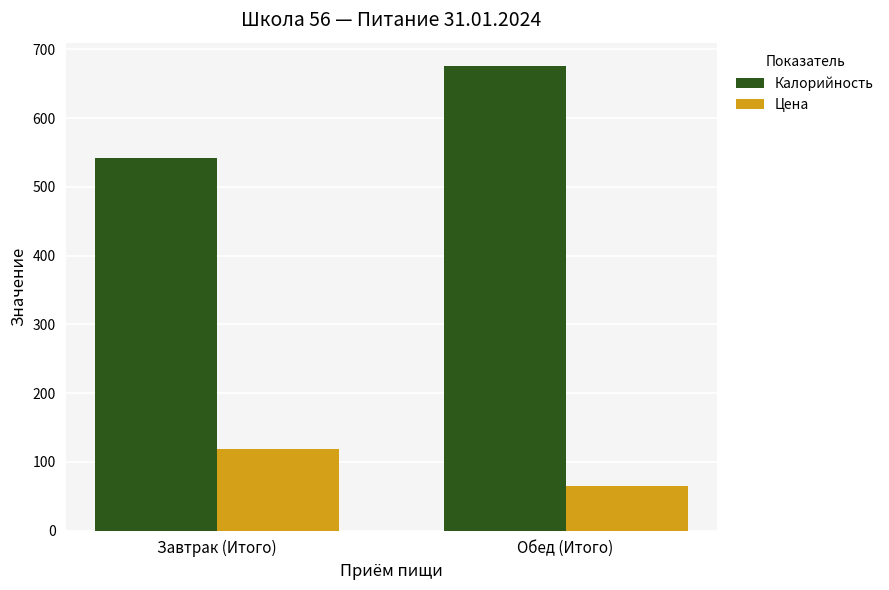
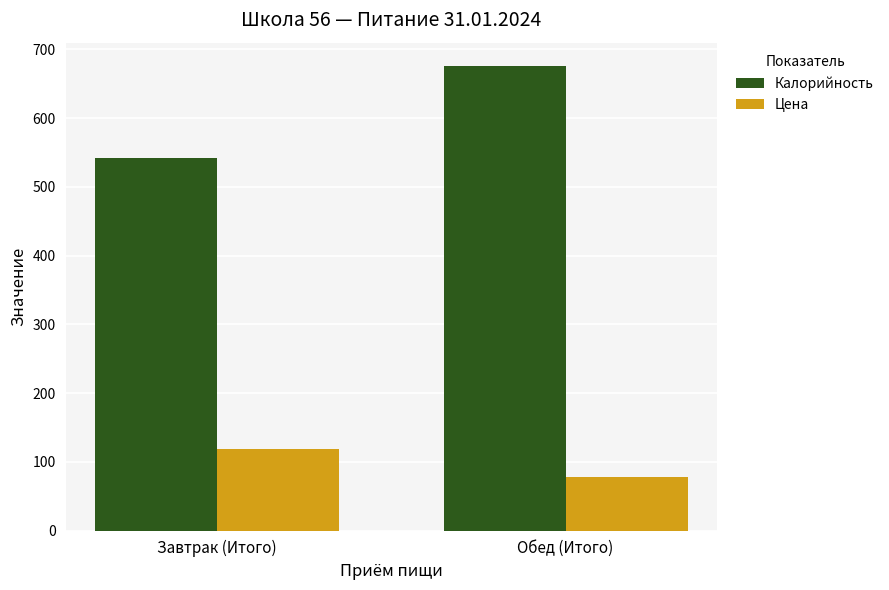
Цена, Обед (Итого): 60 -> 80
